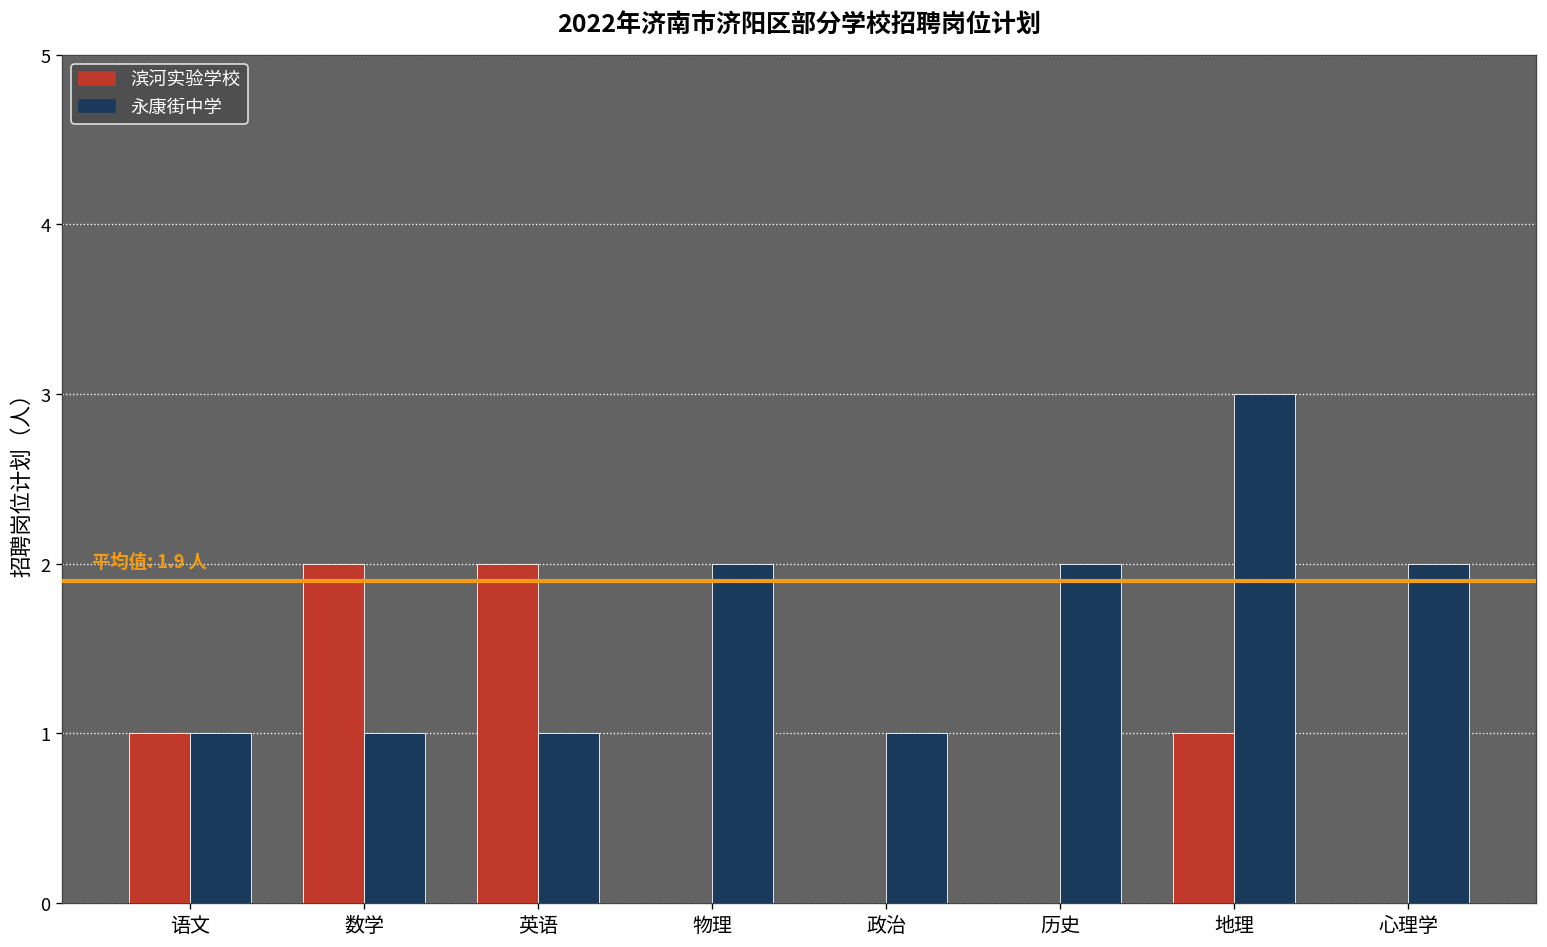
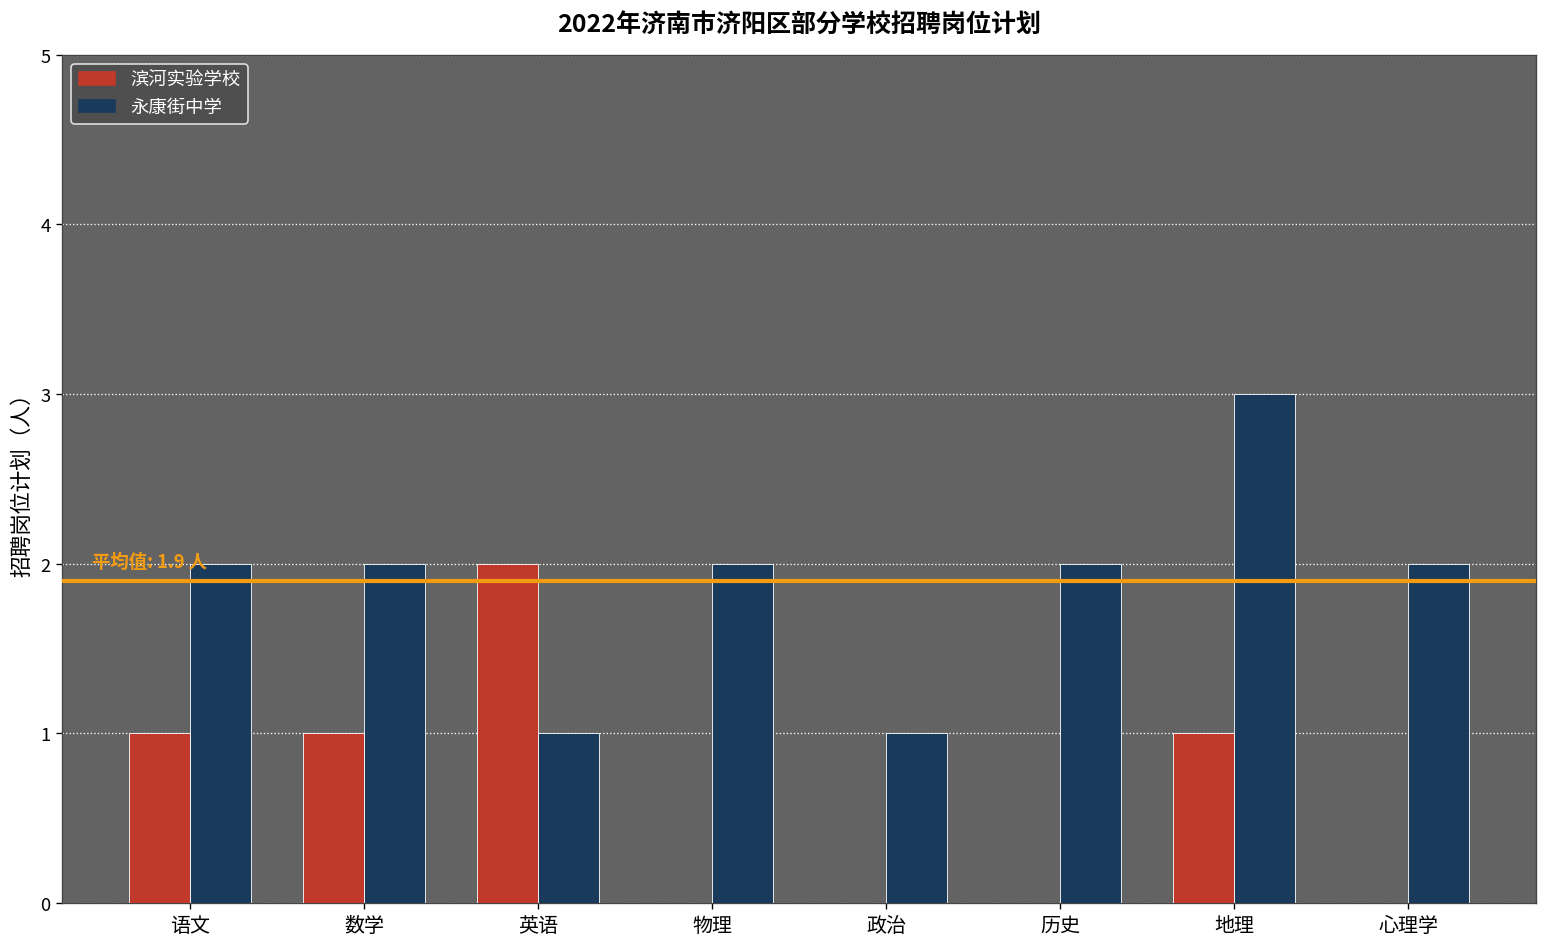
永康街中学, 语文: 1 -> 2
滨河实验学校, 数学: 2 -> 1
永康街中学, 数学: 1 -> 2
